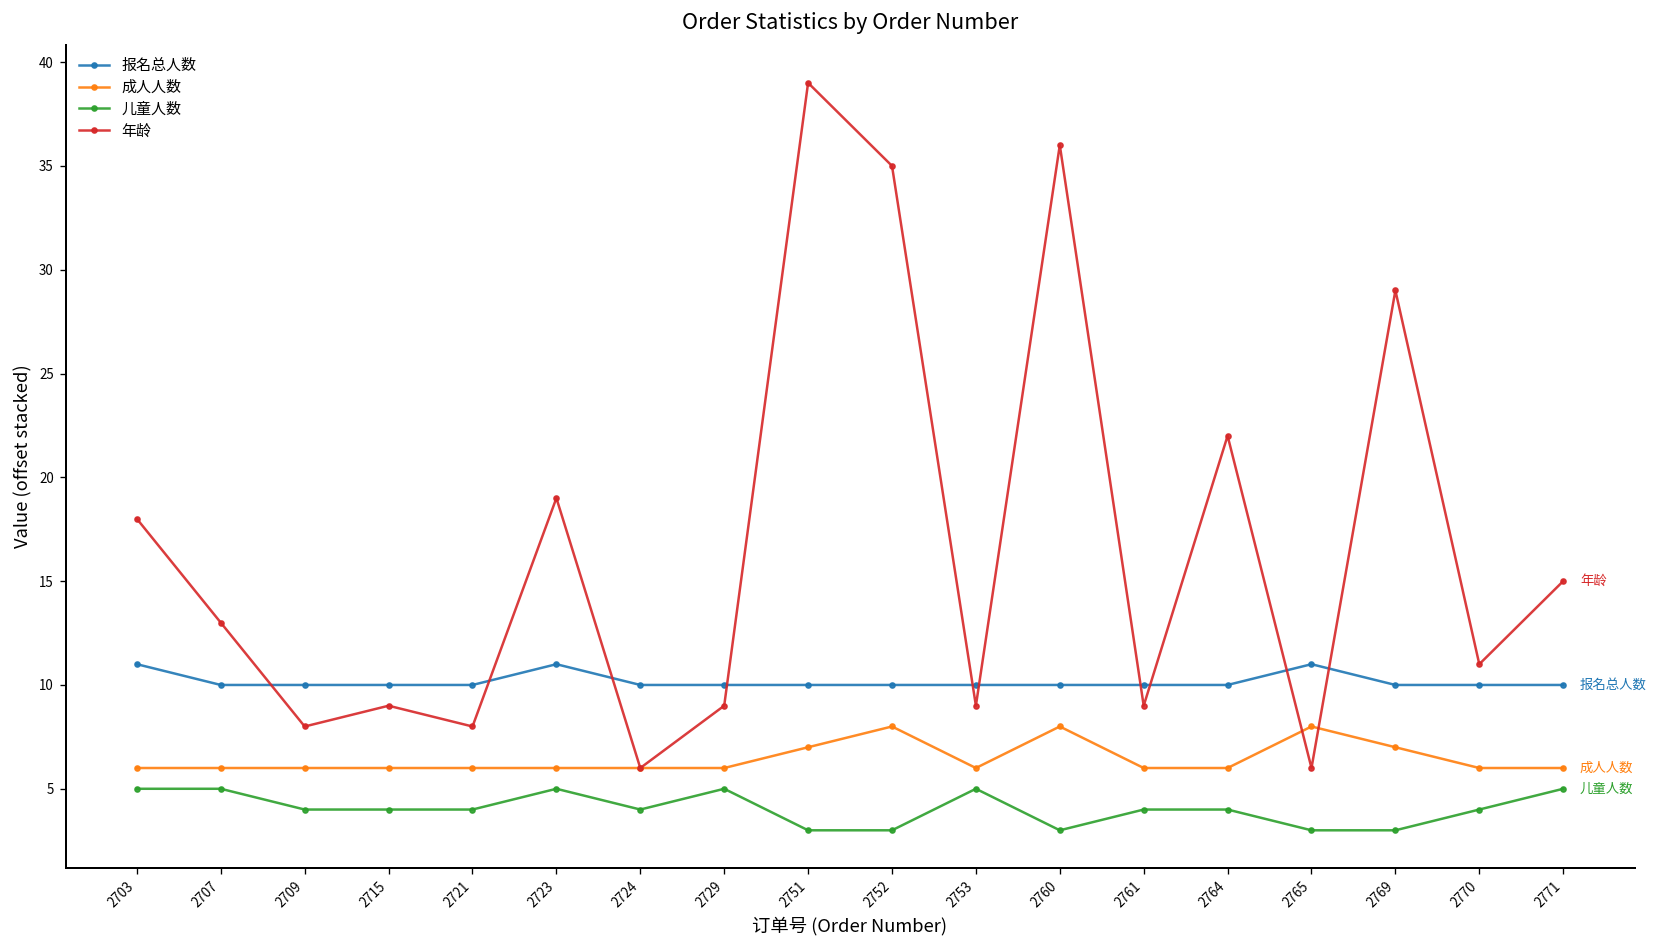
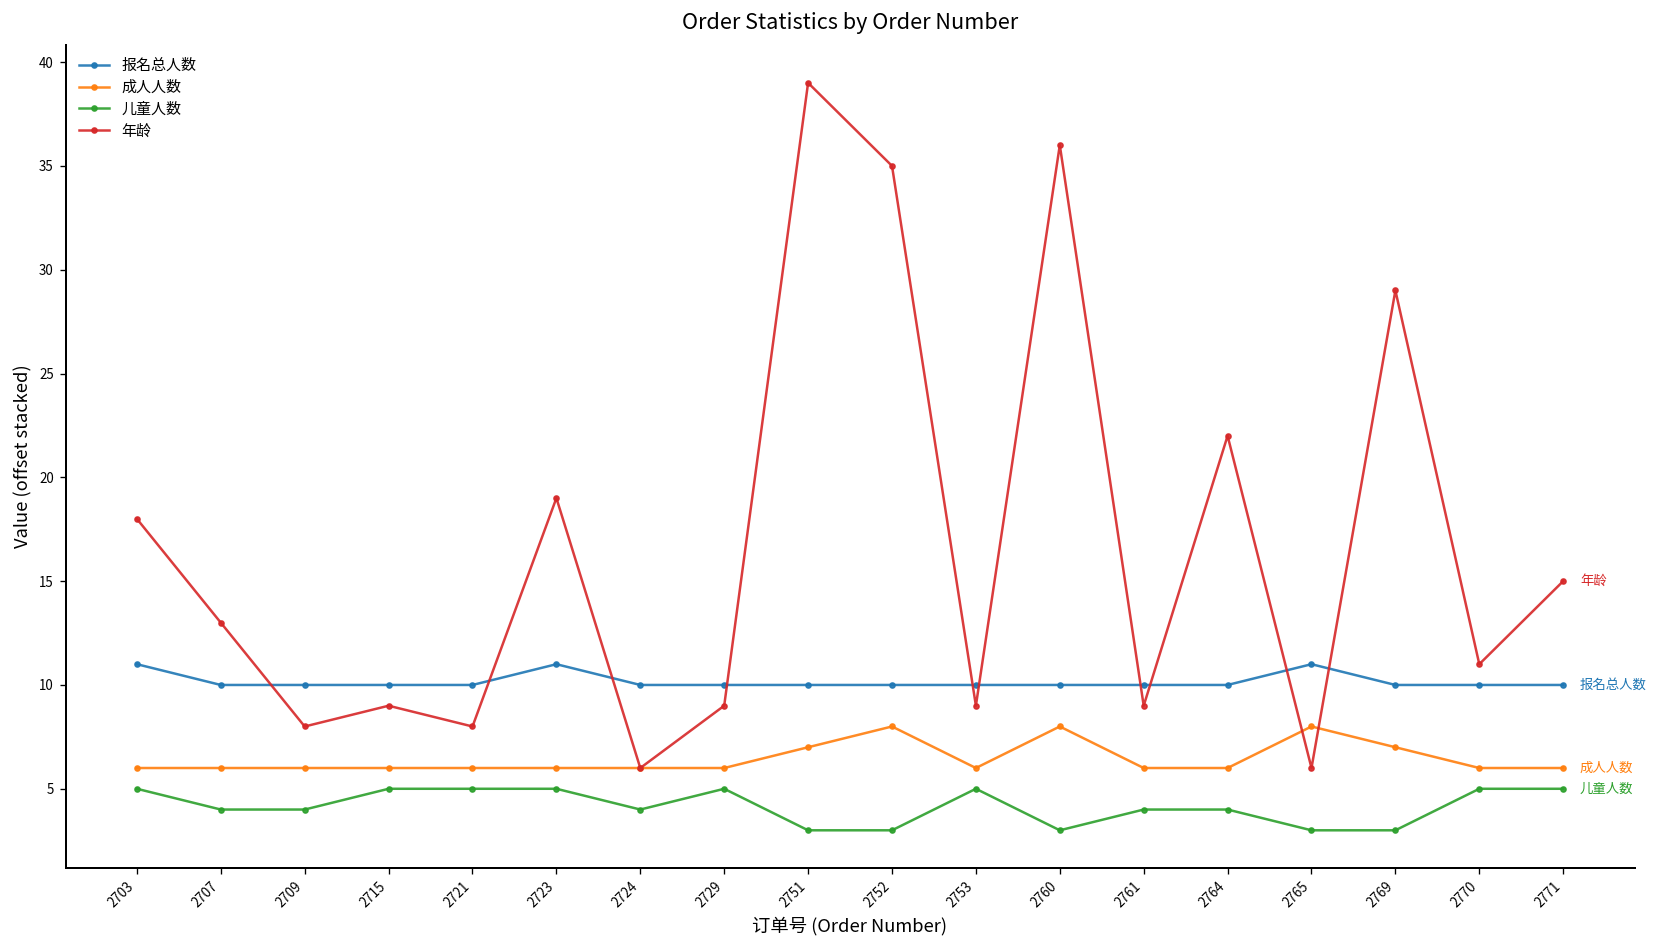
儿童人数, 2707: 5.0 -> 4.0
儿童人数, 2715: 4.0 -> 5.0
儿童人数, 2721: 4.0 -> 5.0
儿童人数, 2770: 4.0 -> 5.0
